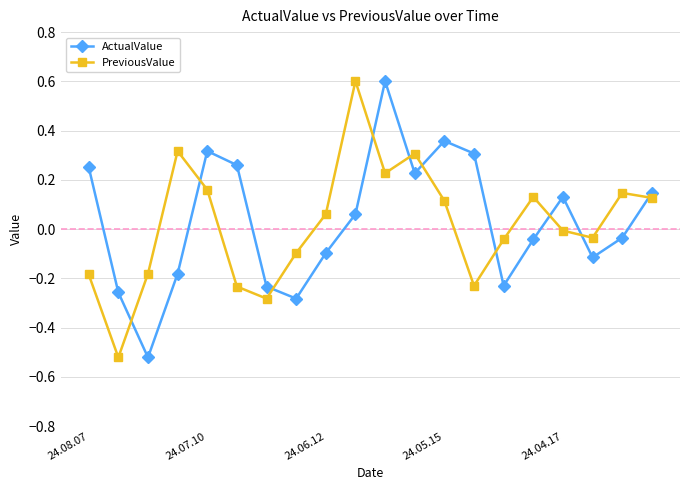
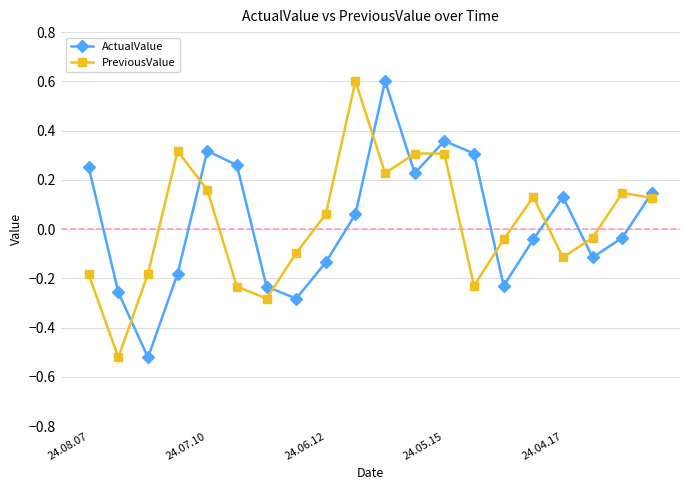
ActualValue, 24.06.12: -0.10 -> -0.14
PreviousValue, 24.05.15: 0.12 -> 0.31
PreviousValue, 24.04.17: -0.01 -> -0.12
